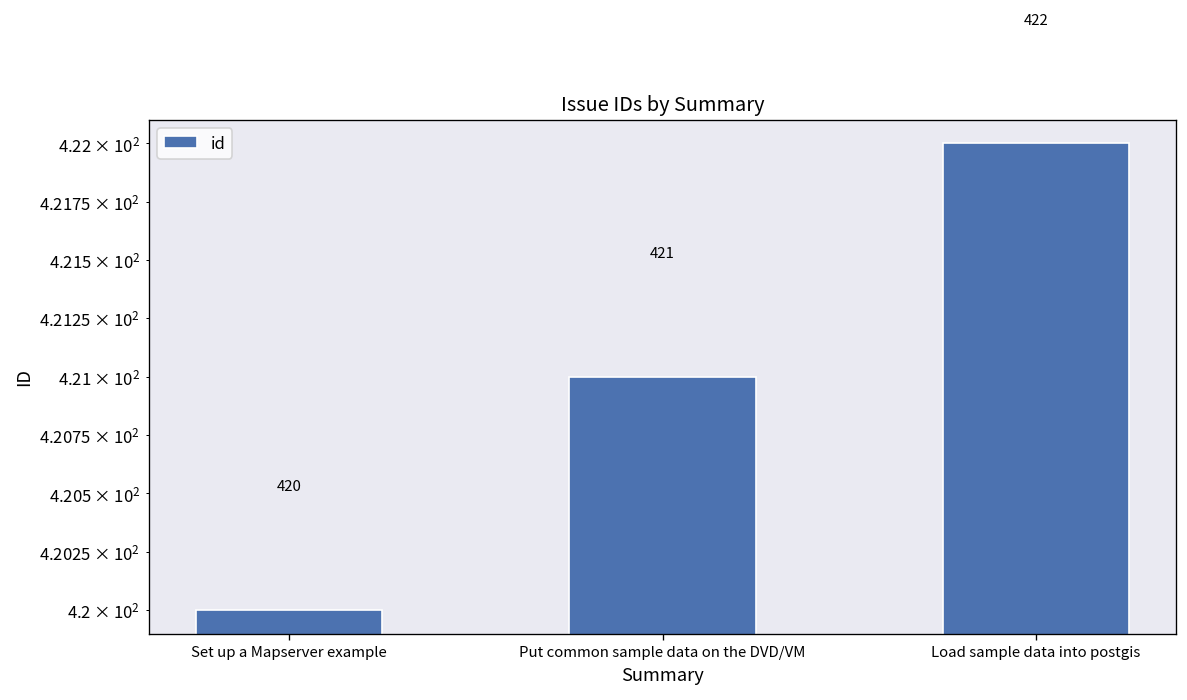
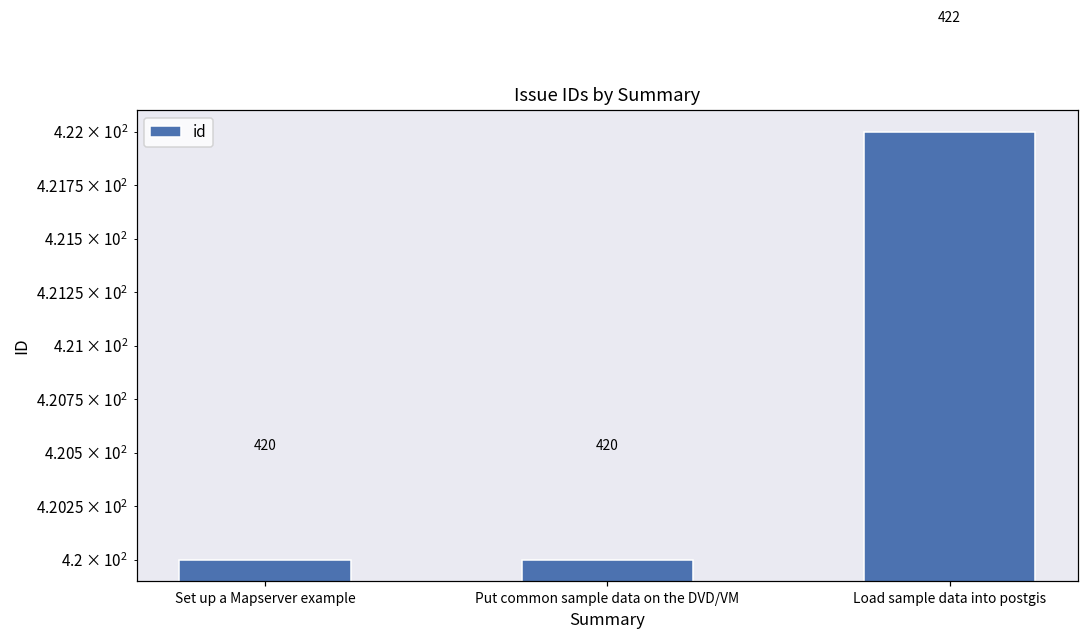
Put common sample data on the DVD/VM: 421 -> 420
